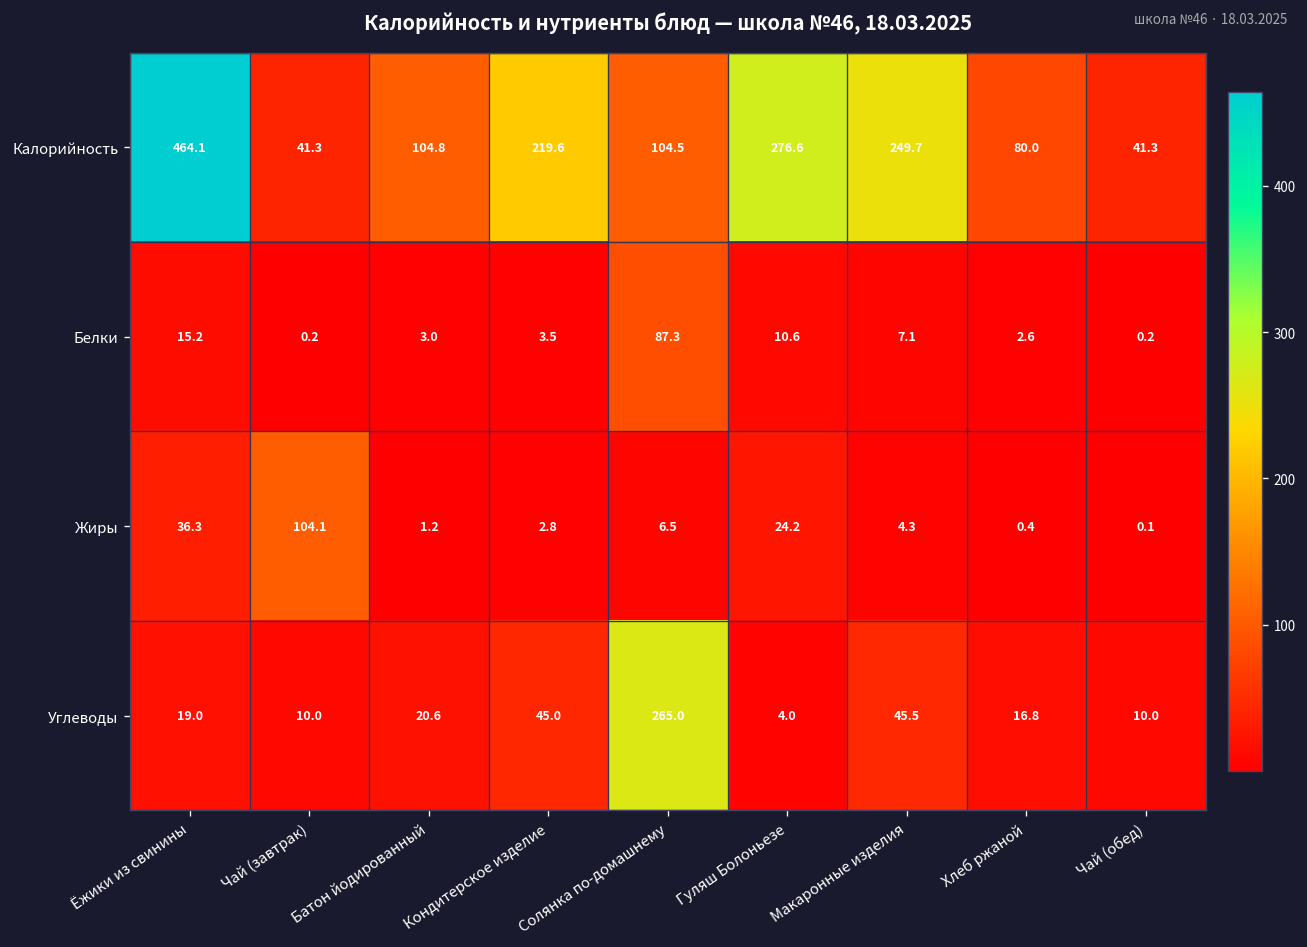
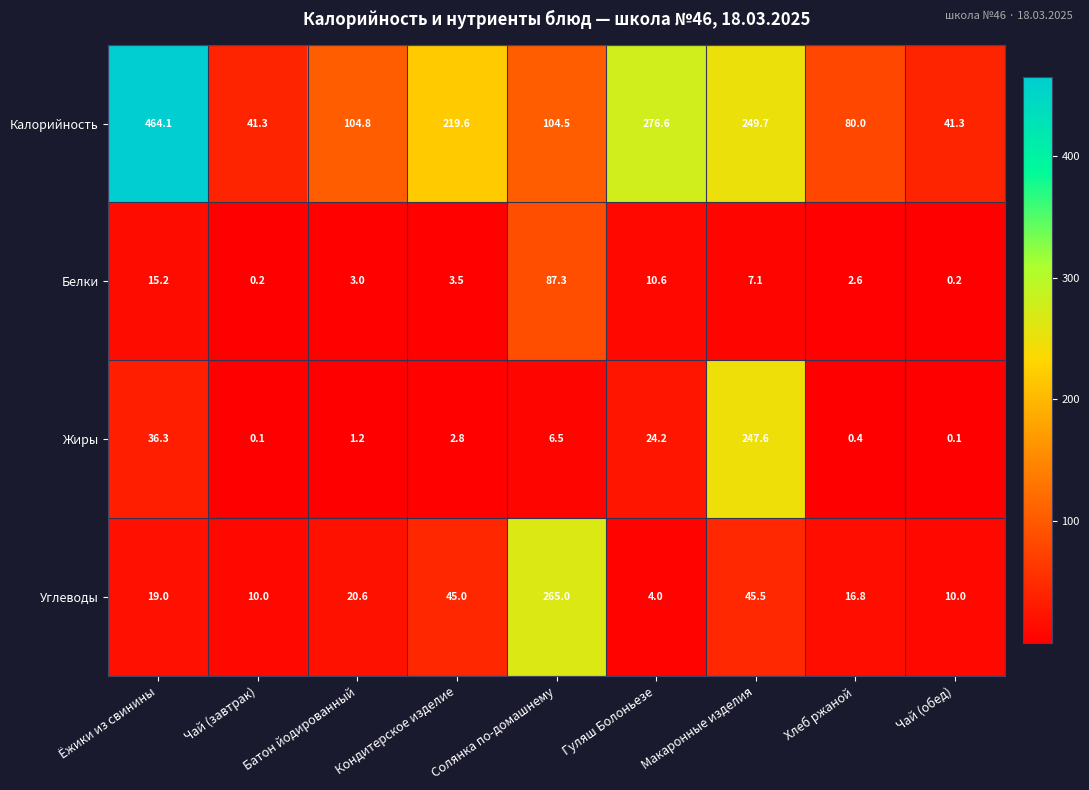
Жиры, Чай (завтрак): 104.1 -> 0.1
Жиры, Макаронные изделия: 4.3 -> 247.6
